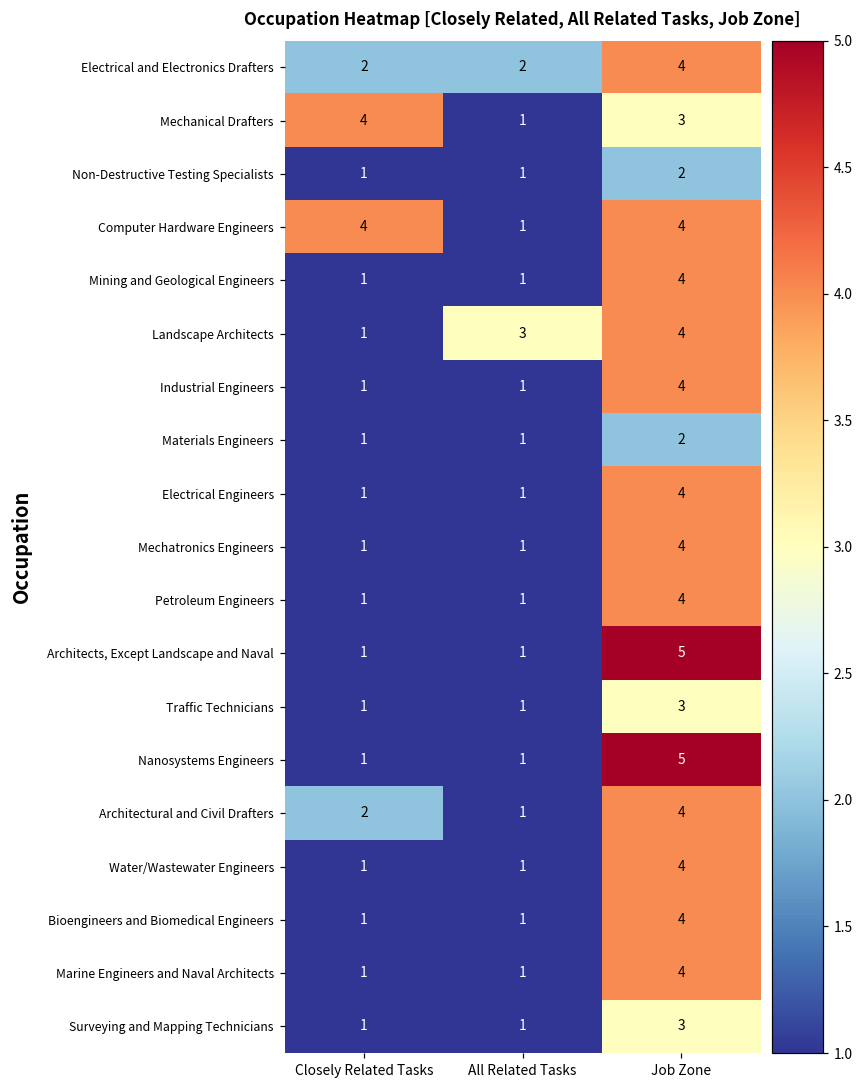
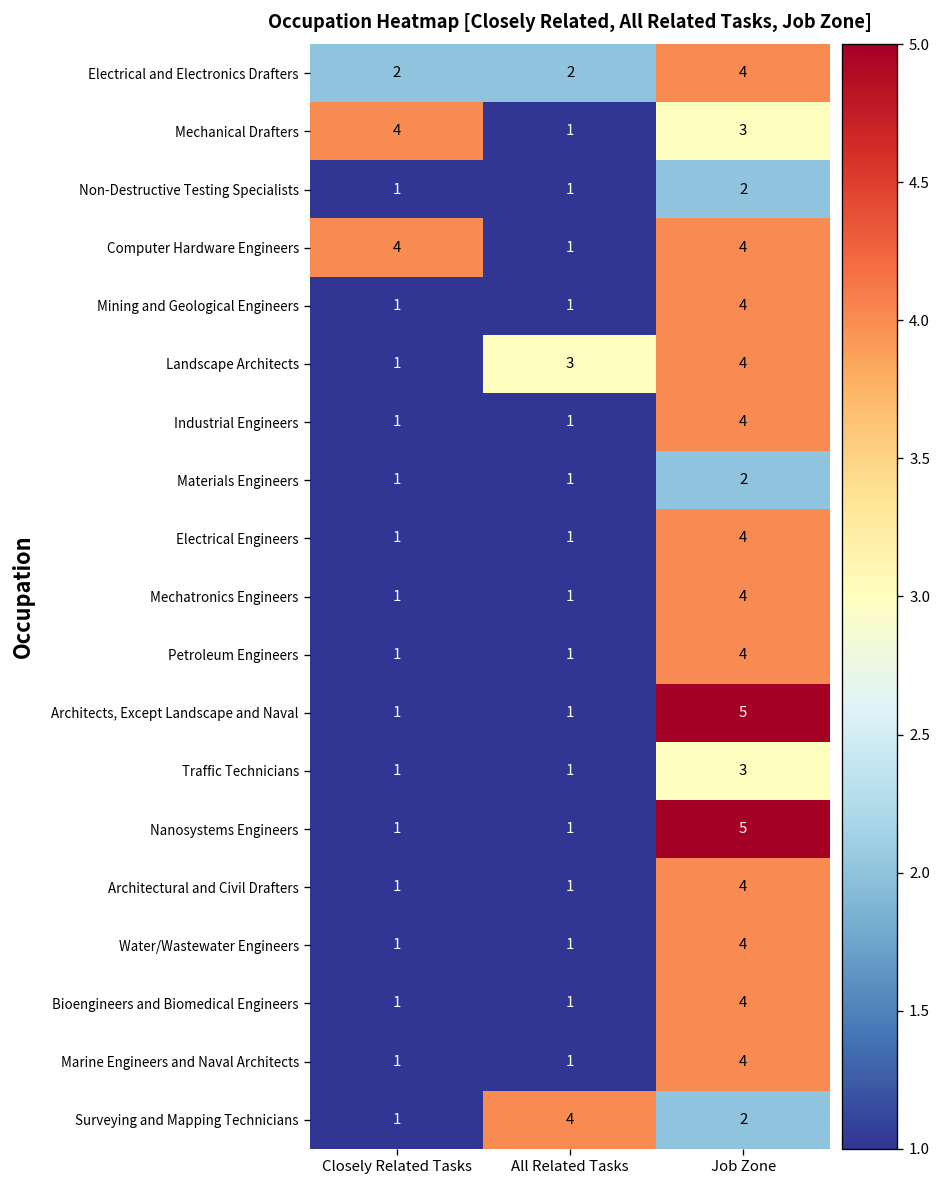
Architectural and Civil Drafters, Closely Related Tasks: 2 -> 1
Surveying and Mapping Technicians, All Related Tasks: 1 -> 4
Surveying and Mapping Technicians, Job Zone: 3 -> 2
